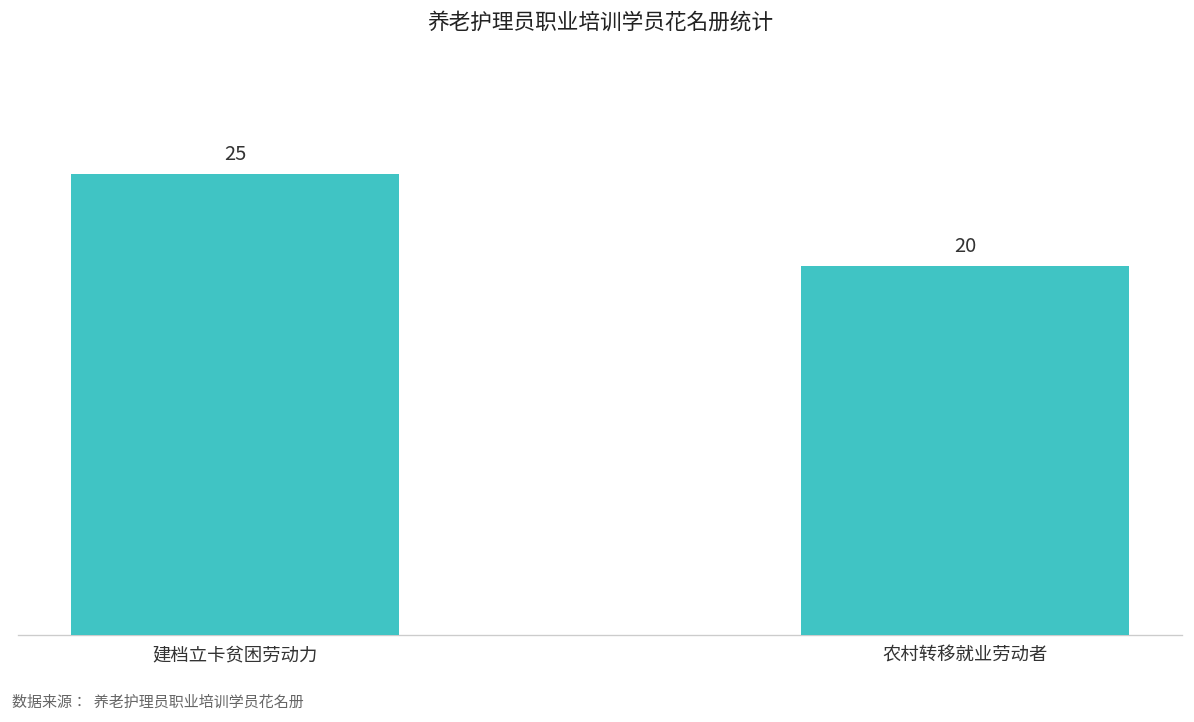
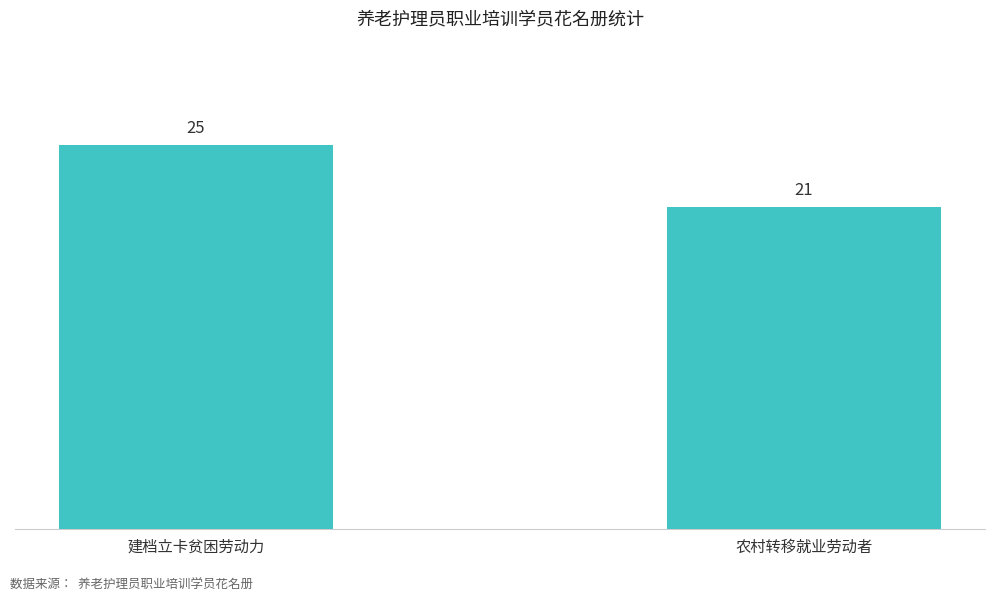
农村转移就业劳动者: 20 -> 21
